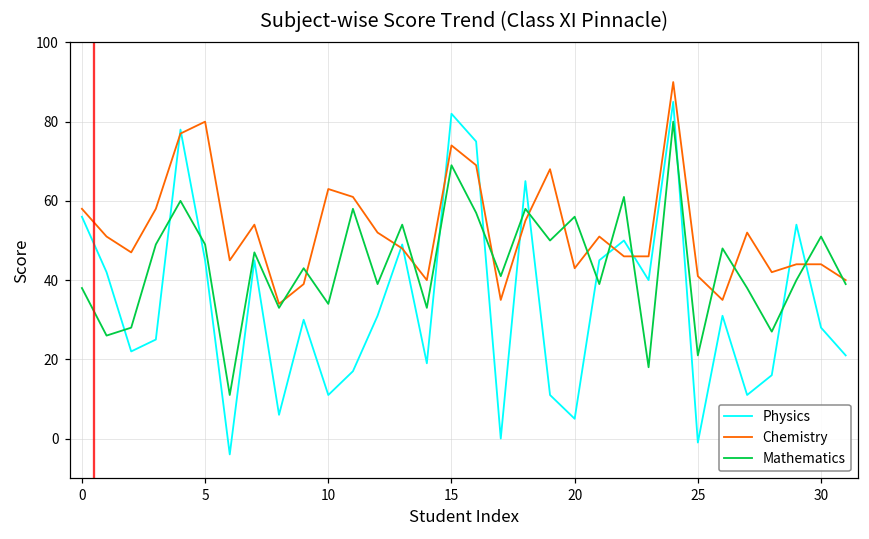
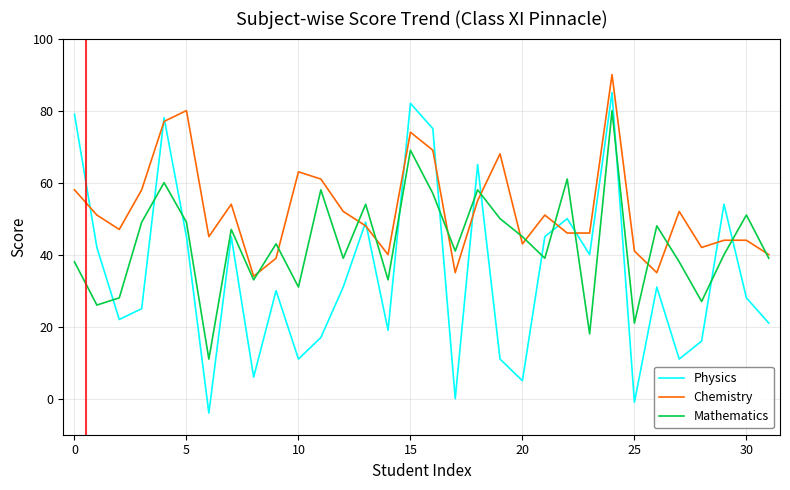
Physics, 0: 56 -> 79
Mathematics, 10: 34 -> 31
Mathematics, 20: 56 -> 45
